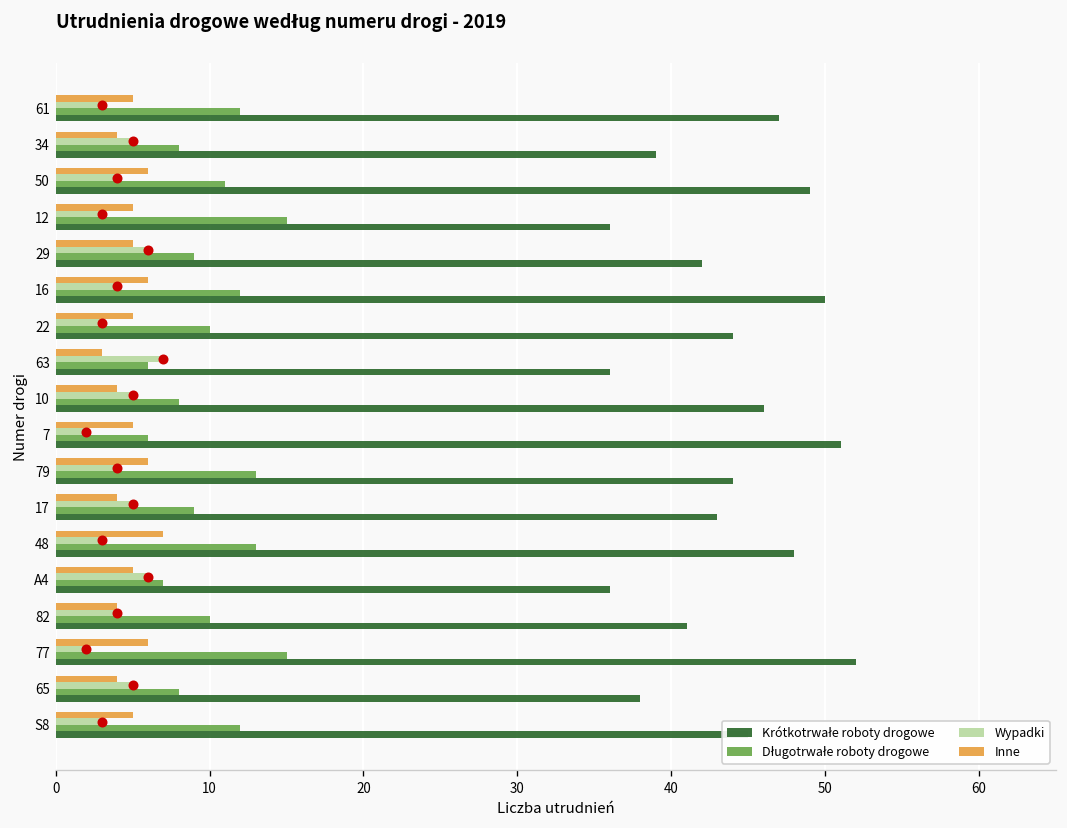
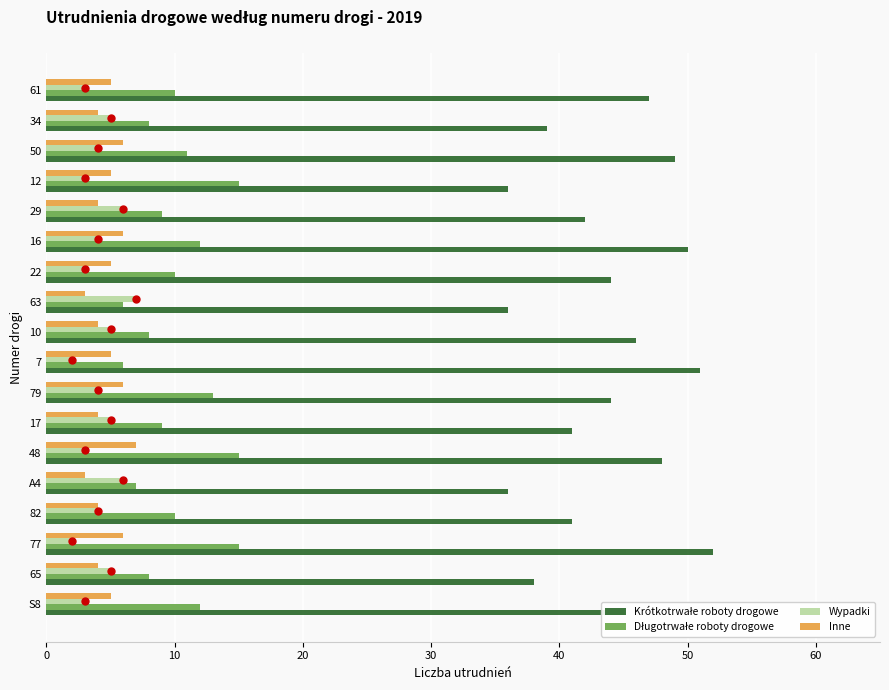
Długotrwałe roboty drogowe, 61: 12 -> 10
Inne, 29: 5 -> 4
Krótkotrwałe roboty drogowe, 17: 43 -> 41
Długotrwałe roboty drogowe, 48: 13 -> 15
Inne, A4: 5 -> 3
